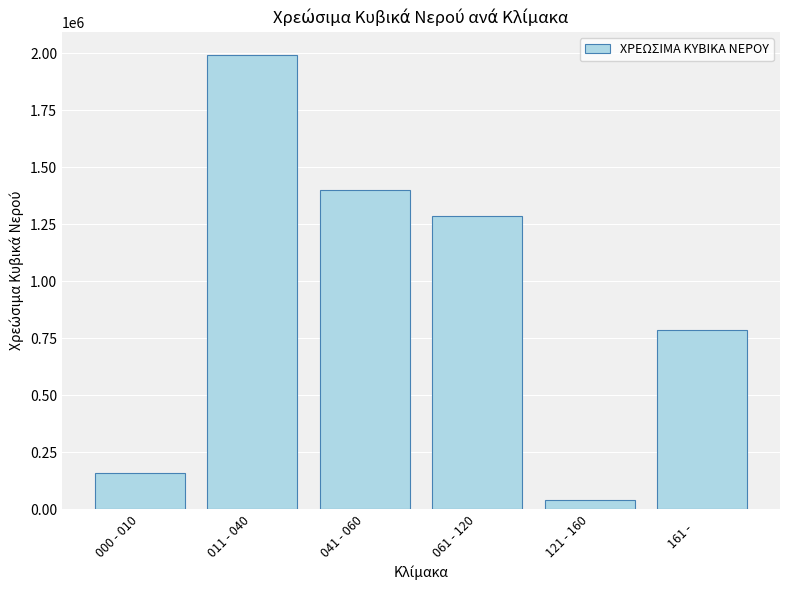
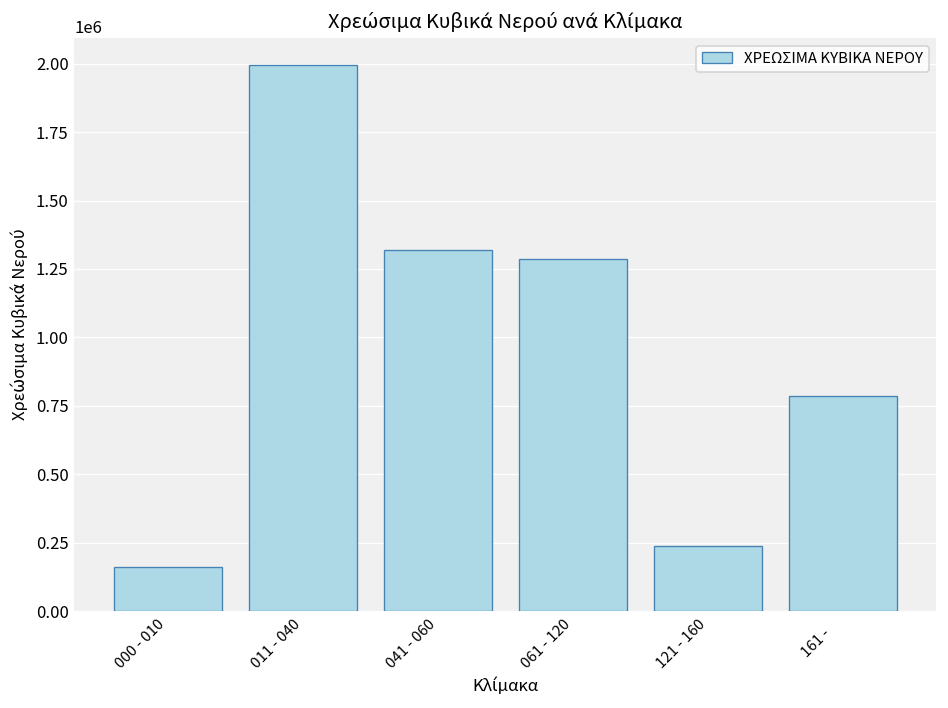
041 - 060: 1400000 -> 1320000
121 - 160: 40000 -> 240000
